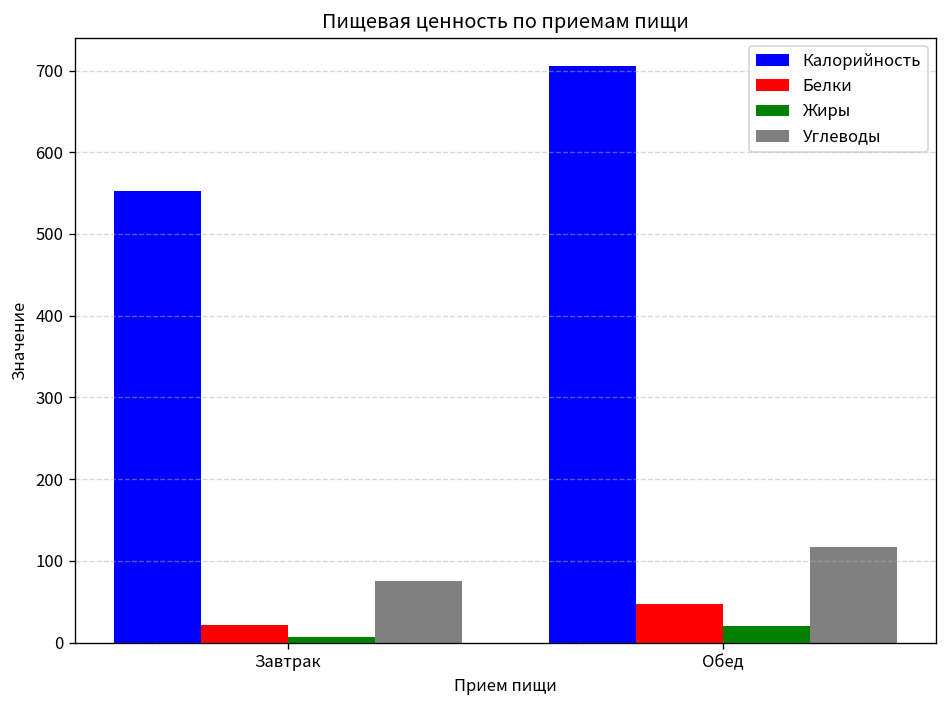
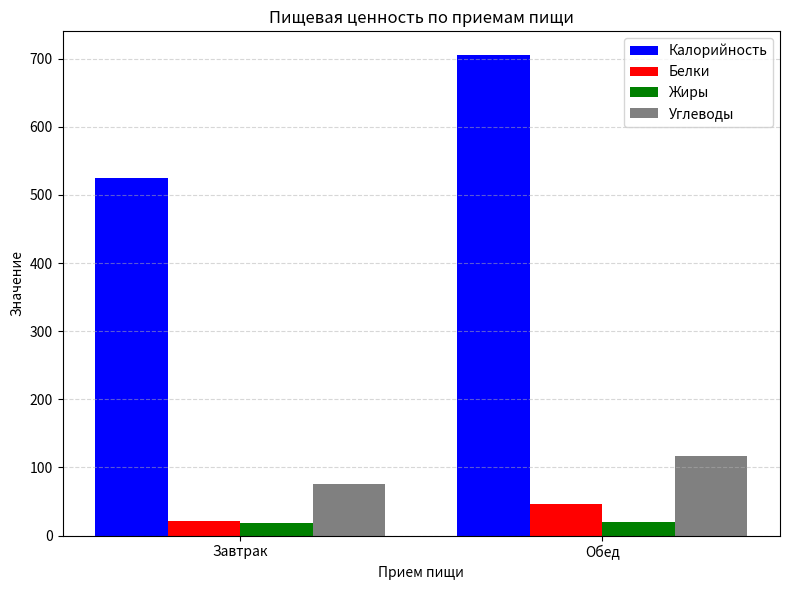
Калорийность, Завтрак: 550 -> 530
Жиры, Завтрак: 10 -> 20
